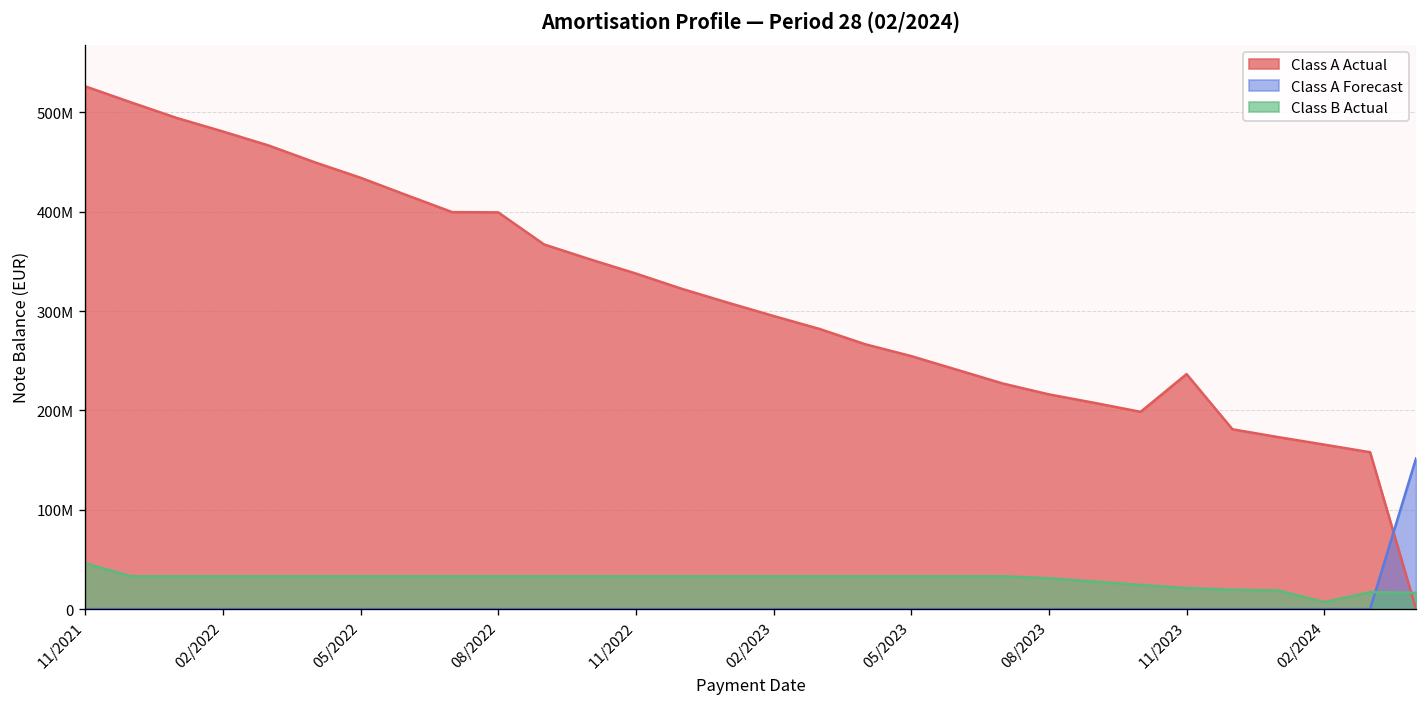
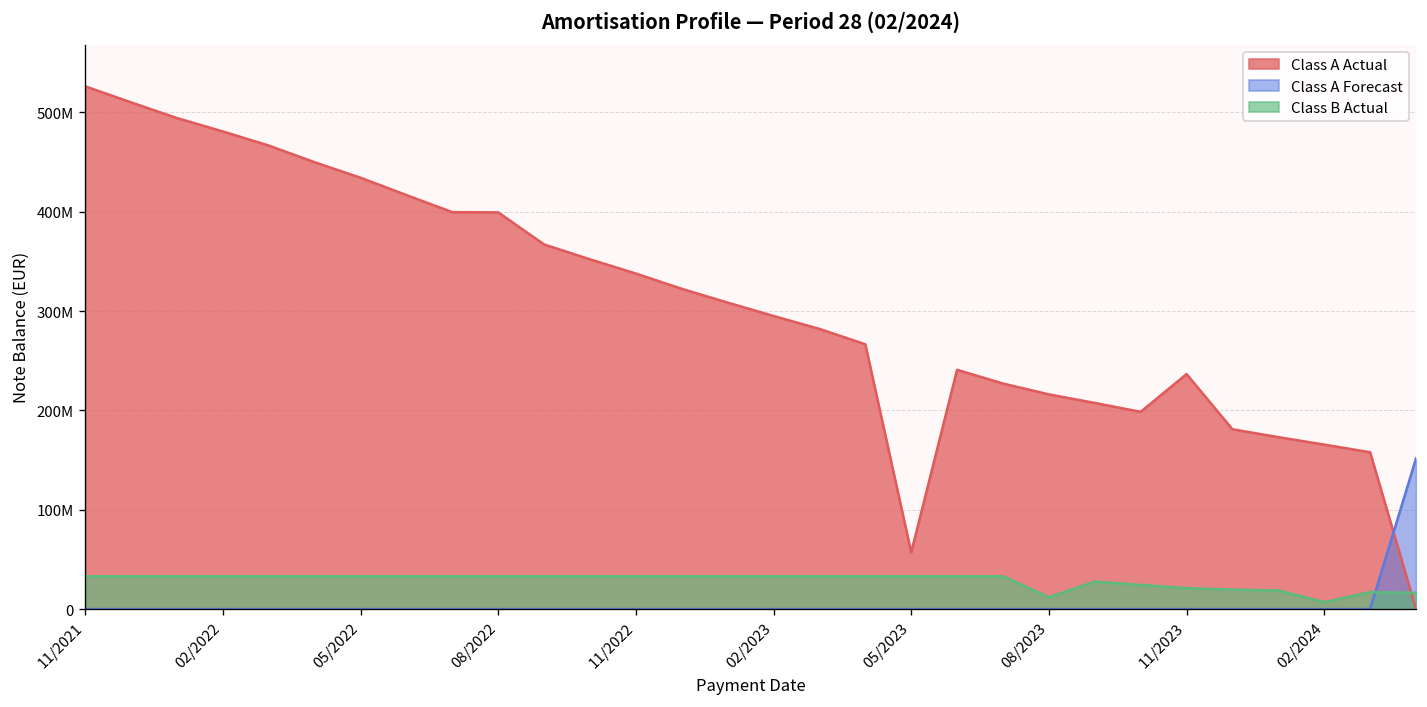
Class B Actual, 11/2021: 50000000 -> 30000000
Class A Actual, 05/2023: 250000000 -> 60000000
Class B Actual, 08/2023: 30000000 -> 10000000
